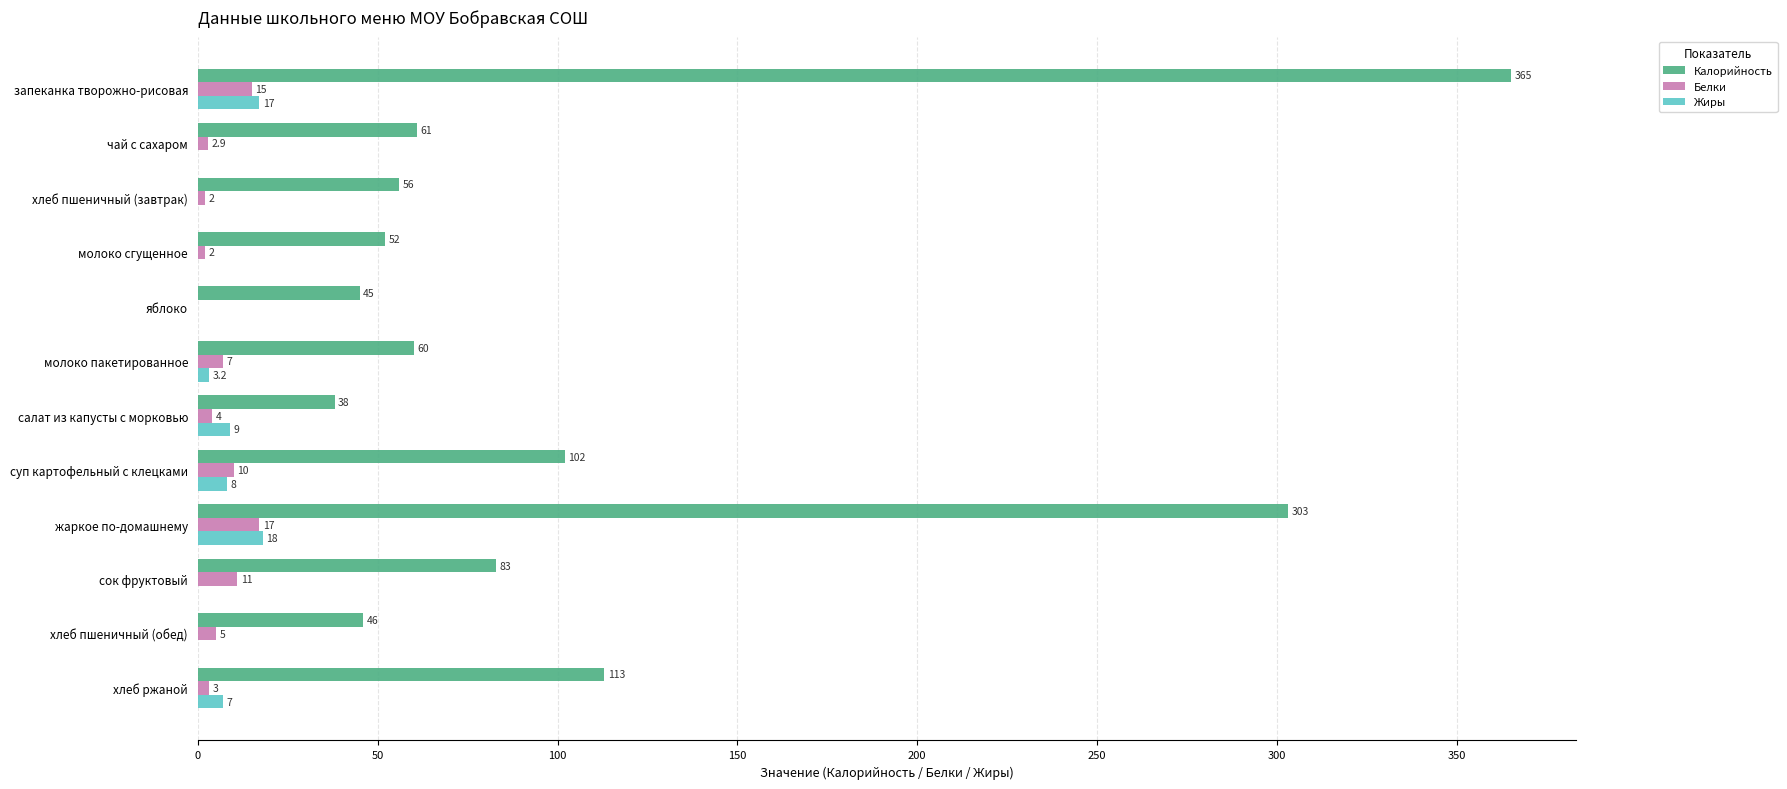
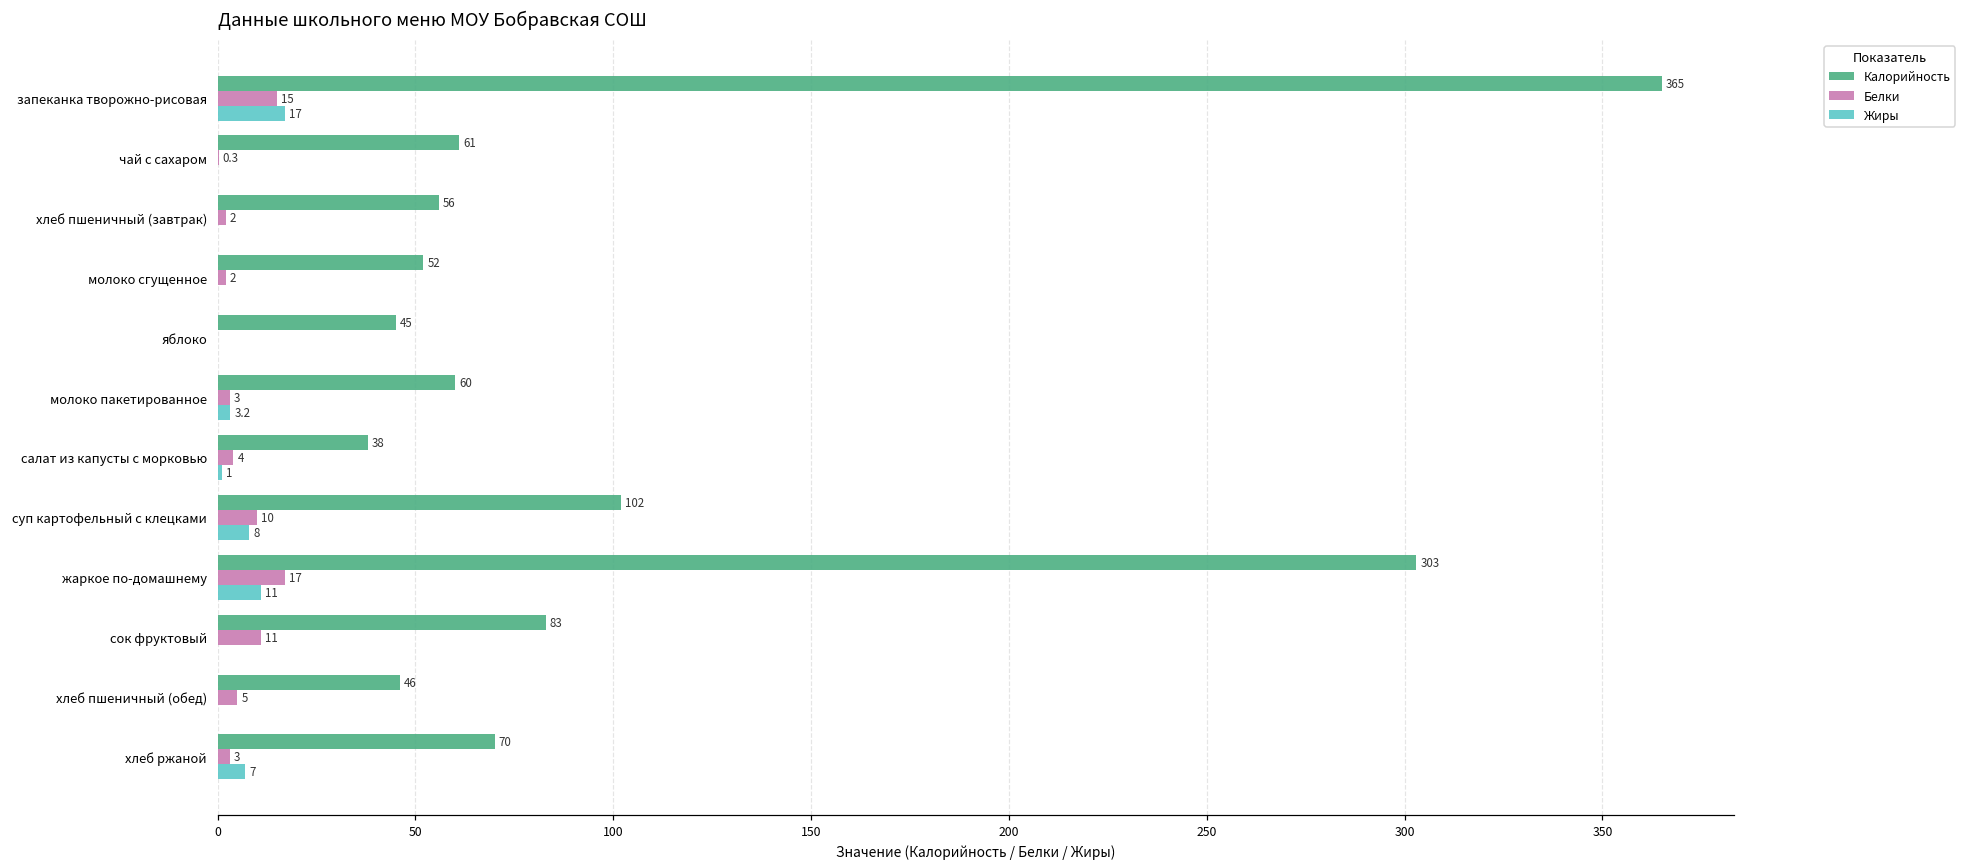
Белки, чай с сахаром: 2.9 -> 0.3
Белки, молоко пакетированное: 7 -> 3
Жиры, салат из капусты с морковью: 9 -> 1
Жиры, жаркое по-домашнему: 18 -> 11
Калорийность, хлеб ржаной: 113 -> 70
